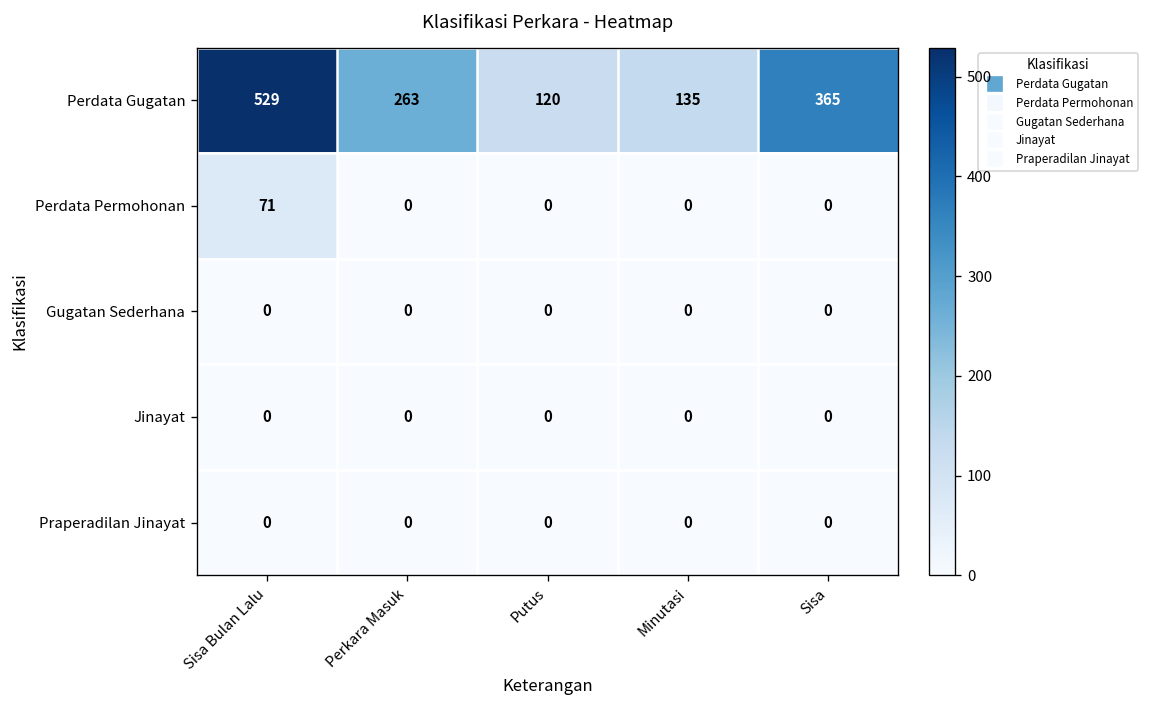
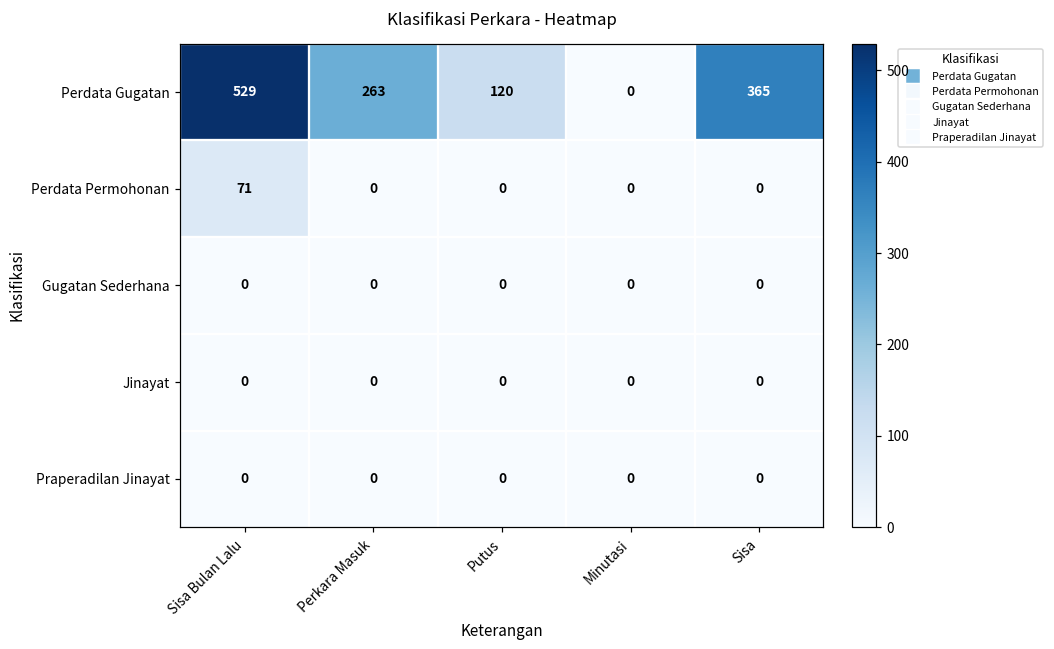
Perdata Gugatan, Minutasi: 135 -> 0
